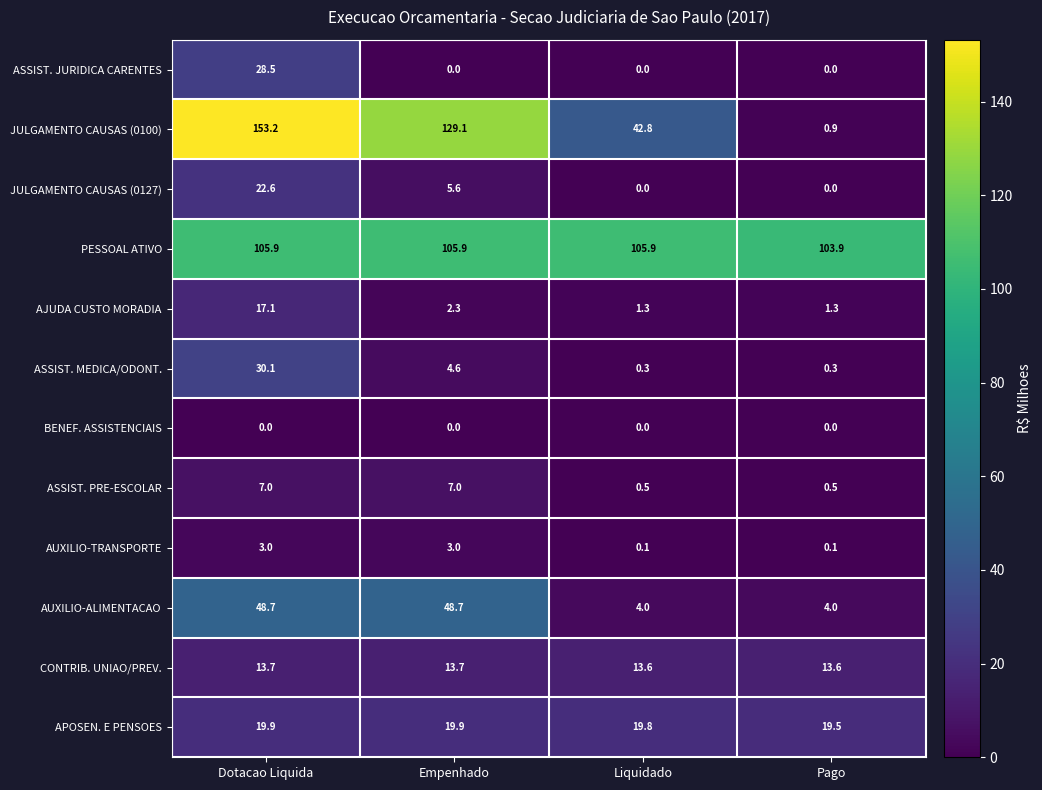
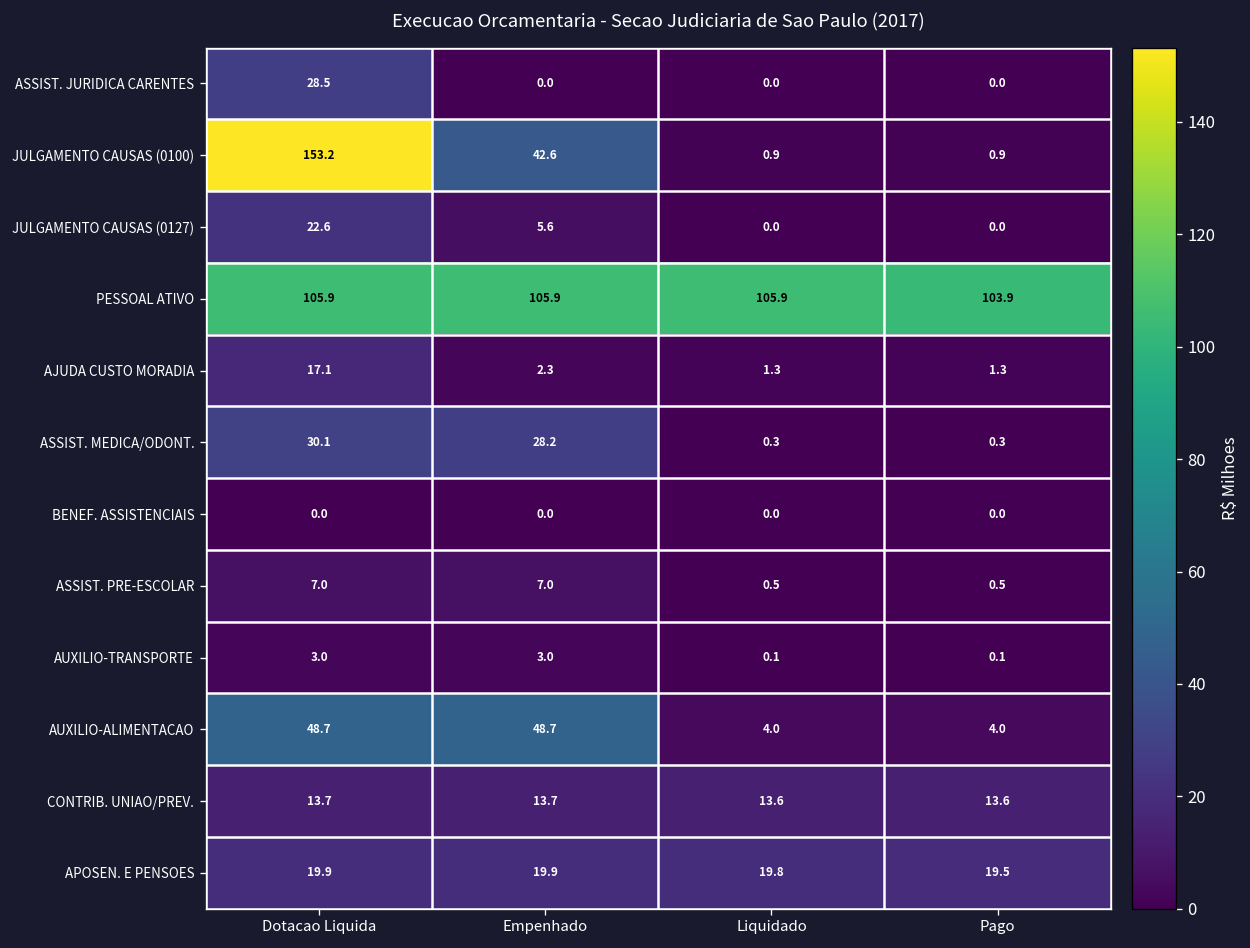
JULGAMENTO CAUSAS (0100), Empenhado: 129.1 -> 42.6
JULGAMENTO CAUSAS (0100), Liquidado: 42.8 -> 0.9
ASSIST. MEDICA/ODONT., Empenhado: 4.6 -> 28.2
